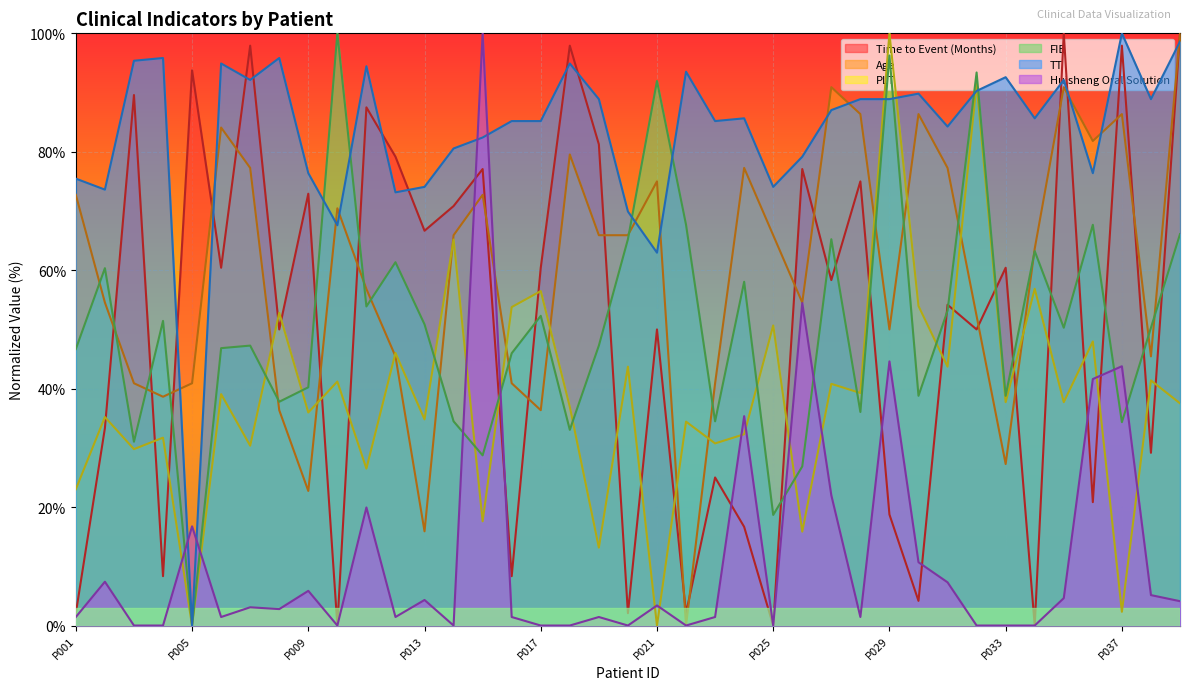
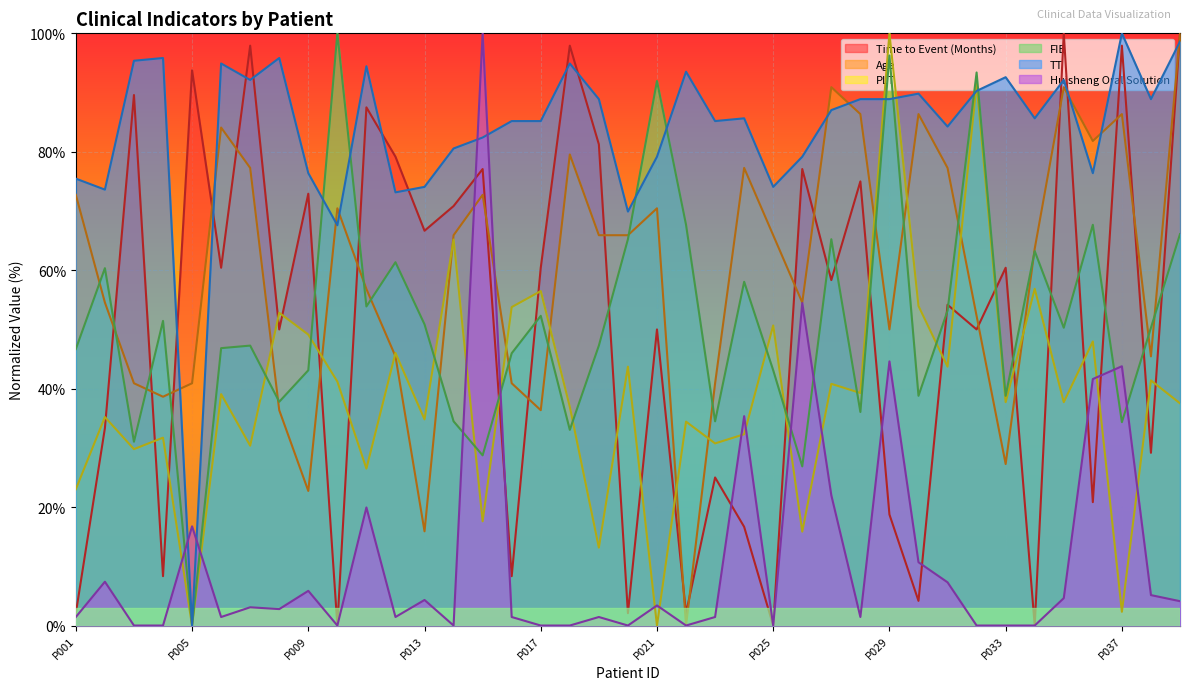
PLT, P009: 36% -> 49%
FIB, P009: 40% -> 43%
Age, P021: 75% -> 70%
TT, P021: 63% -> 79%
FIB, P025: 19% -> 43%
